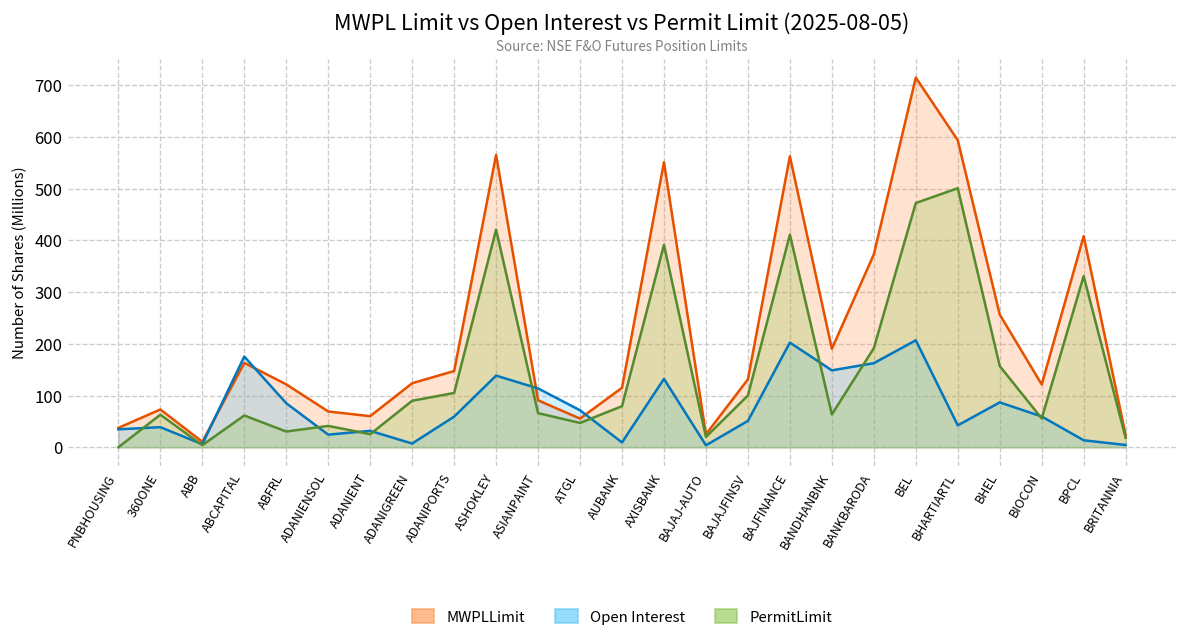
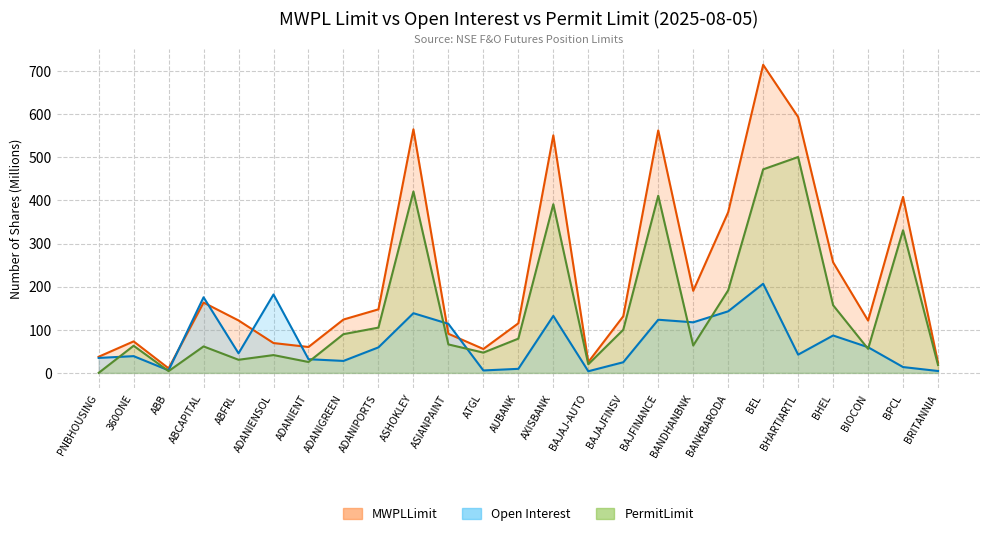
Open Interest, ABFRL: 90 -> 50
Open Interest, ADANIENSOL: 20 -> 180
Open Interest, ADANIGREEN: 10 -> 30
Open Interest, ATGL: 70 -> 10
Open Interest, BAJAJFINSV: 50 -> 20
Open Interest, BAJFINANCE: 200 -> 120
Open Interest, BANDHANBNK: 150 -> 120
Open Interest, BANKBARODA: 160 -> 140
